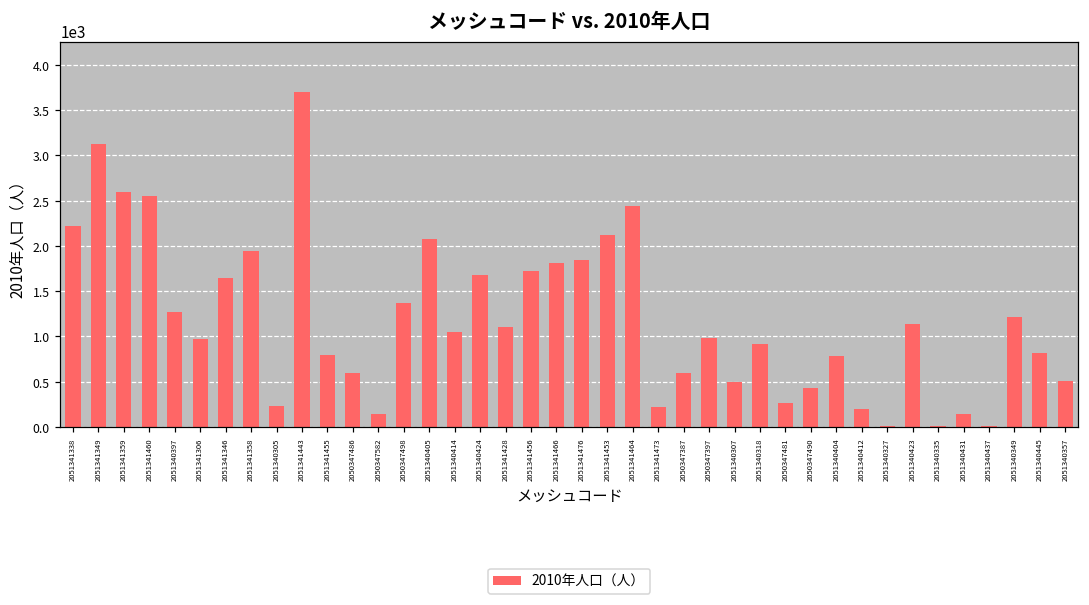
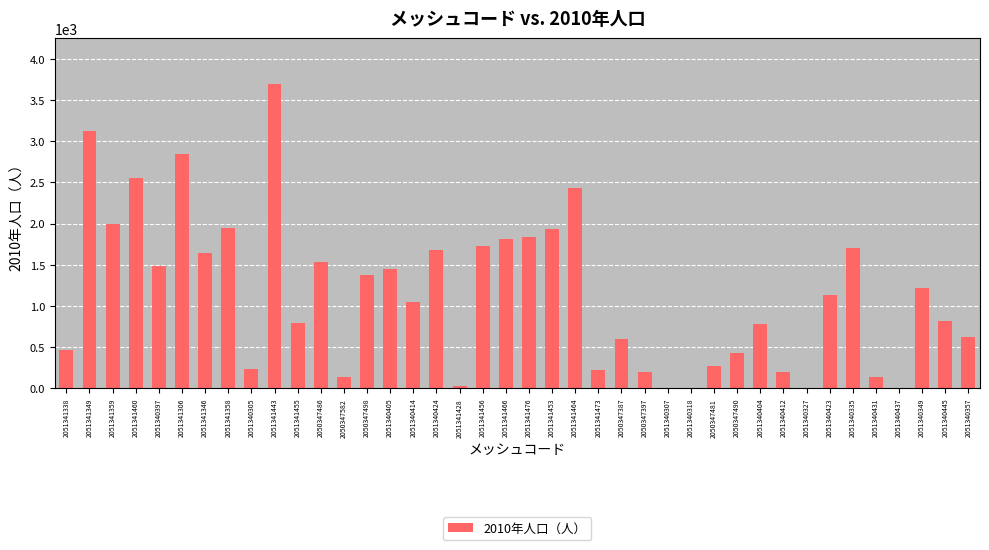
2051341338: 2200 -> 500
2051341359: 2600 -> 2000
2051340397: 1300 -> 1500
2051341306: 1000 -> 2800
2050347486: 600 -> 1500
2051340405: 2100 -> 1400
2051341428: 1100 -> 0
2051341453: 2100 -> 1900
2050347397: 1000 -> 200
2051340307: 500 -> 0
2051340318: 900 -> 0
2051340335: 0 -> 1700
2051340357: 500 -> 600
